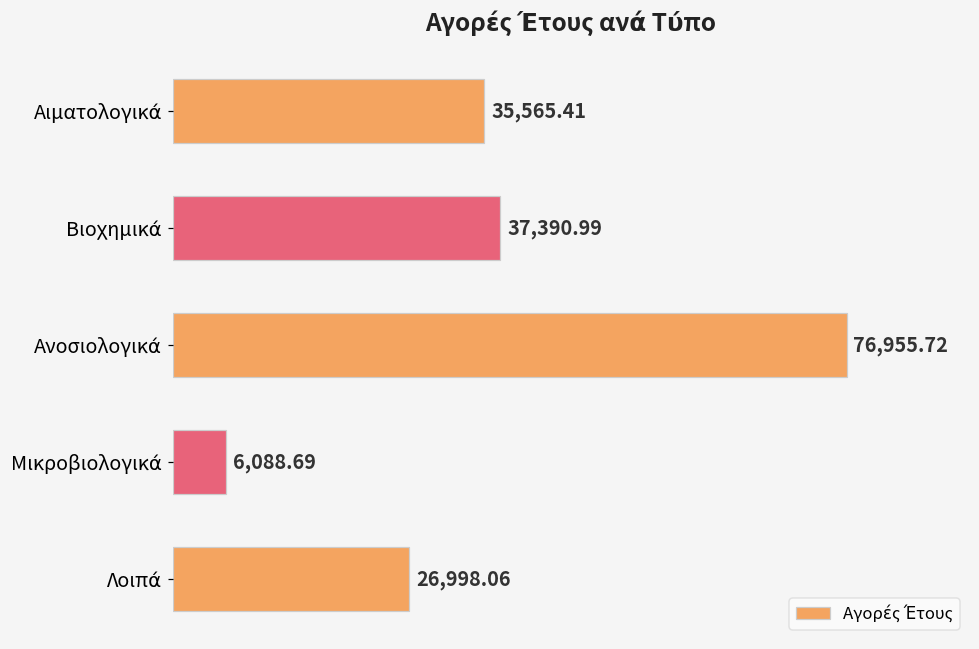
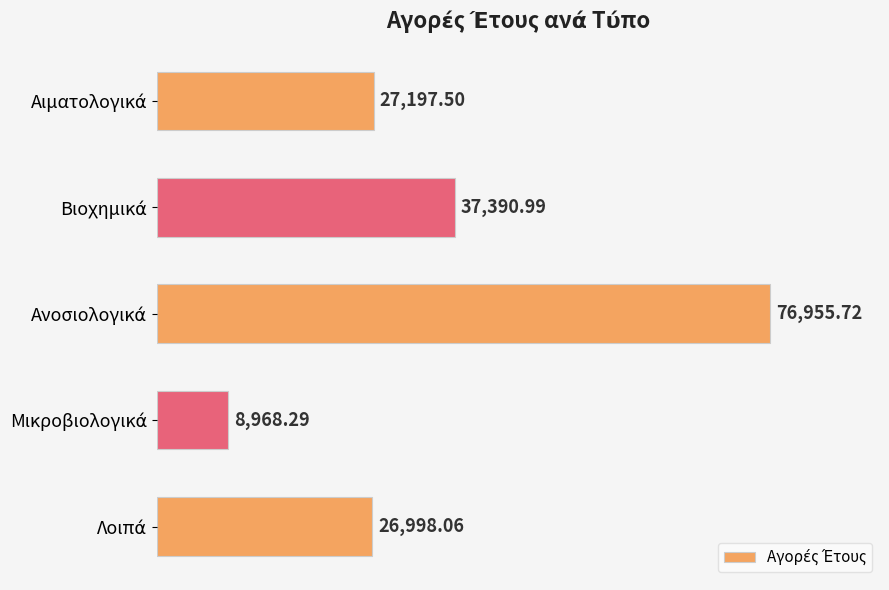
Αιματολογικά: 35,565.41 -> 27,197.50
Μικροβιολογικά: 6,088.69 -> 8,968.29
